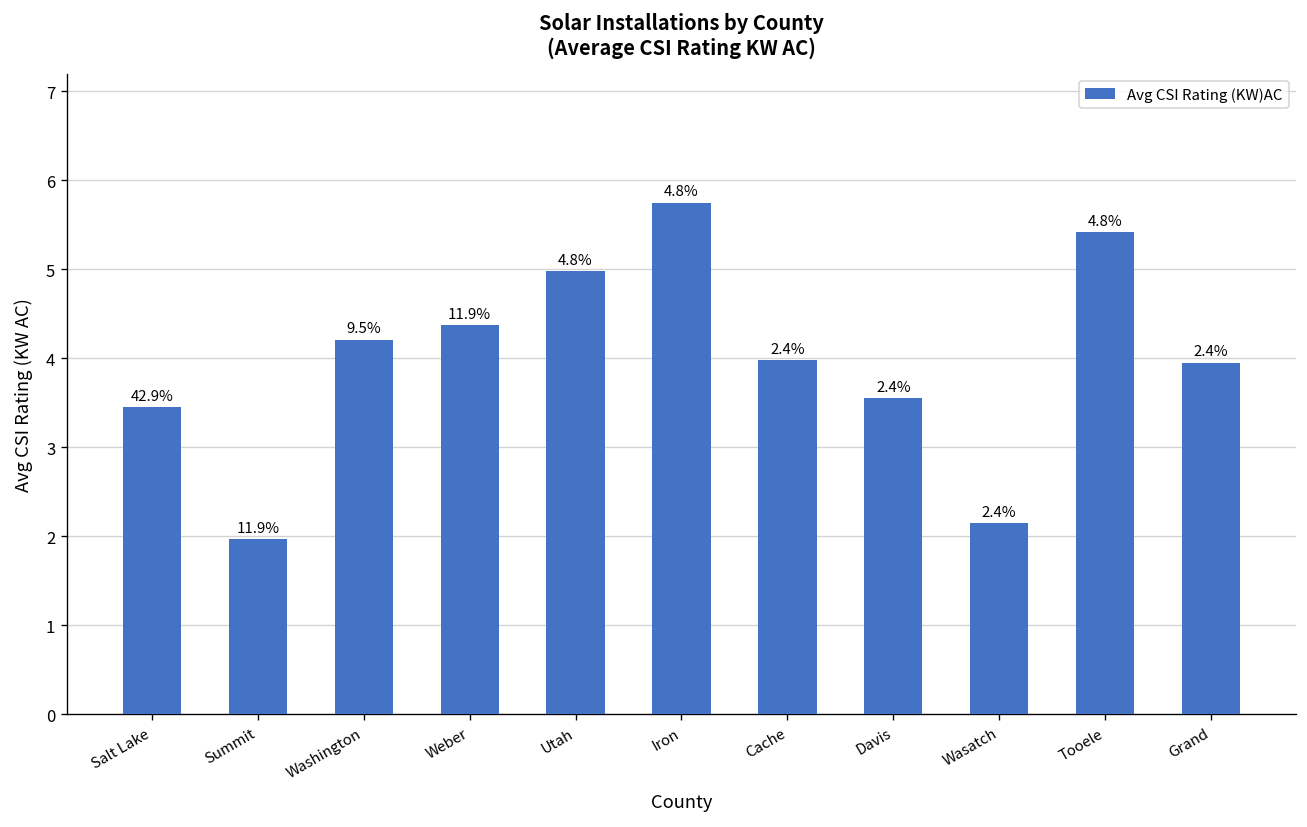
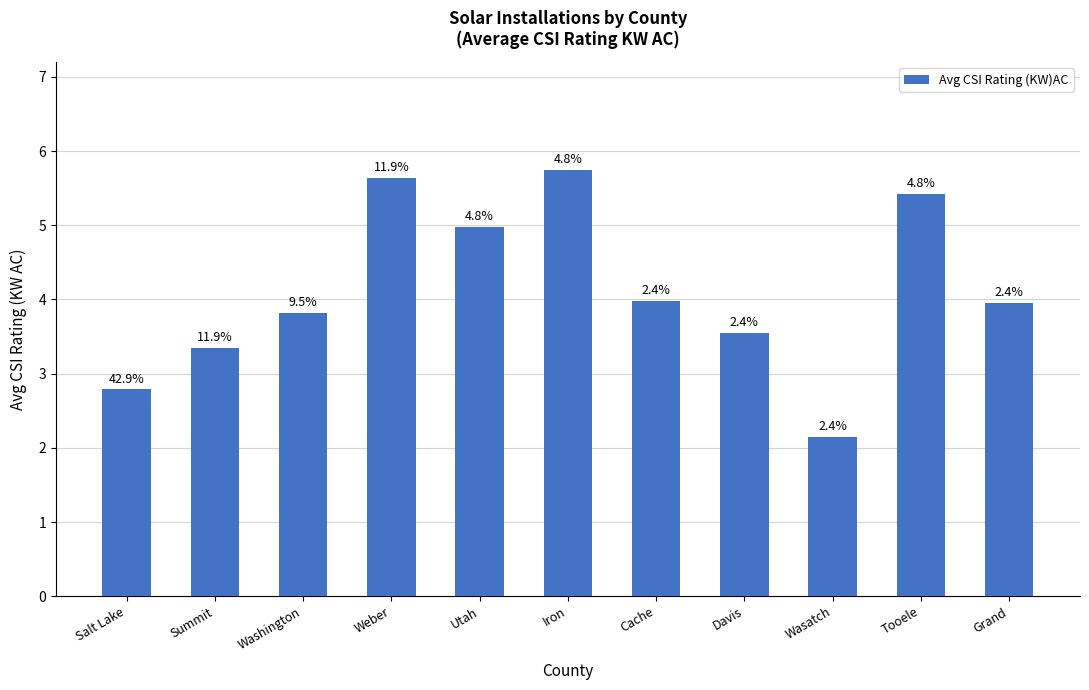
Salt Lake: 3.5 -> 2.8
Summit: 2.0 -> 3.4
Washington: 4.2 -> 3.8
Weber: 4.4 -> 5.6
